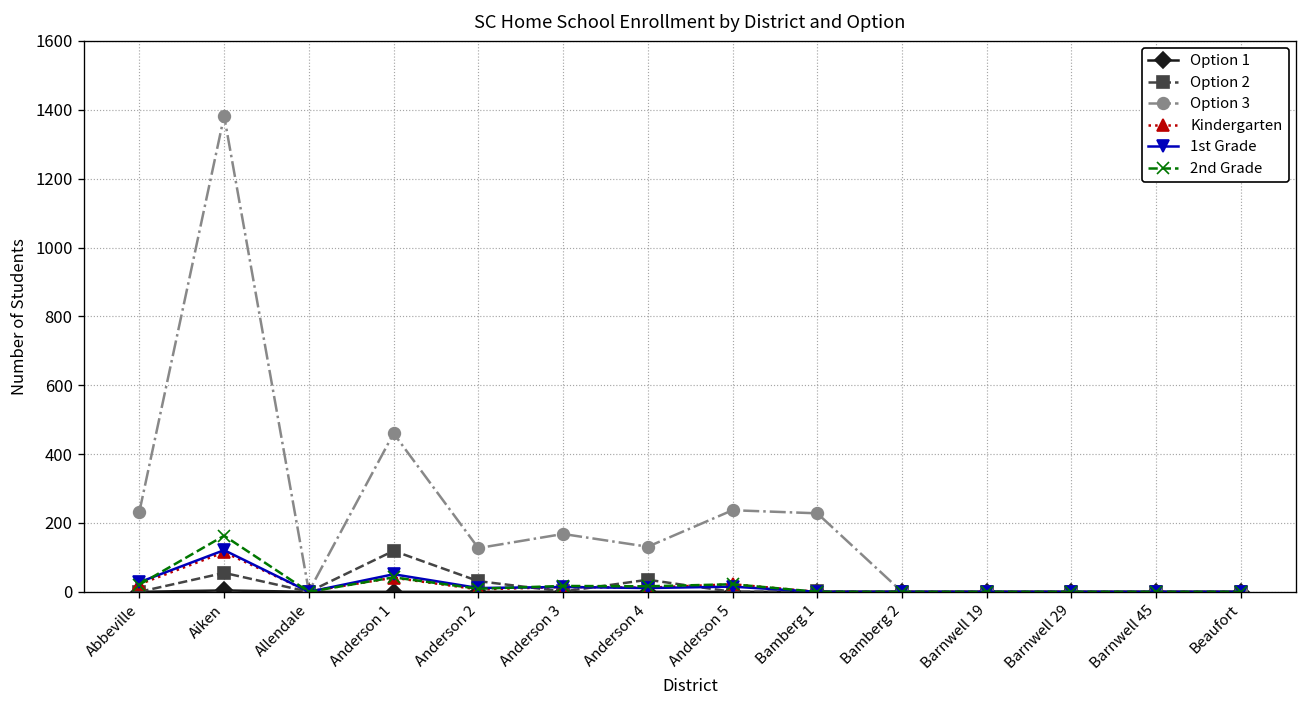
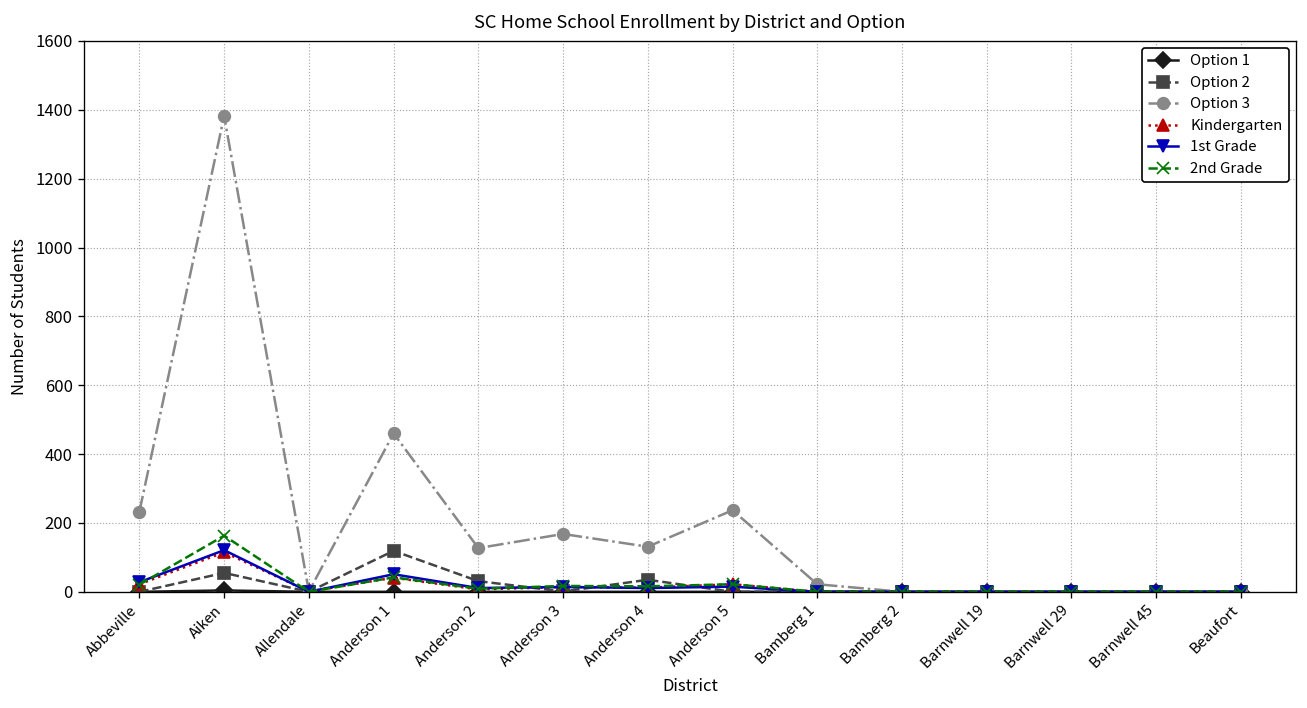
Option 3, Bamberg 1: 230 -> 20
